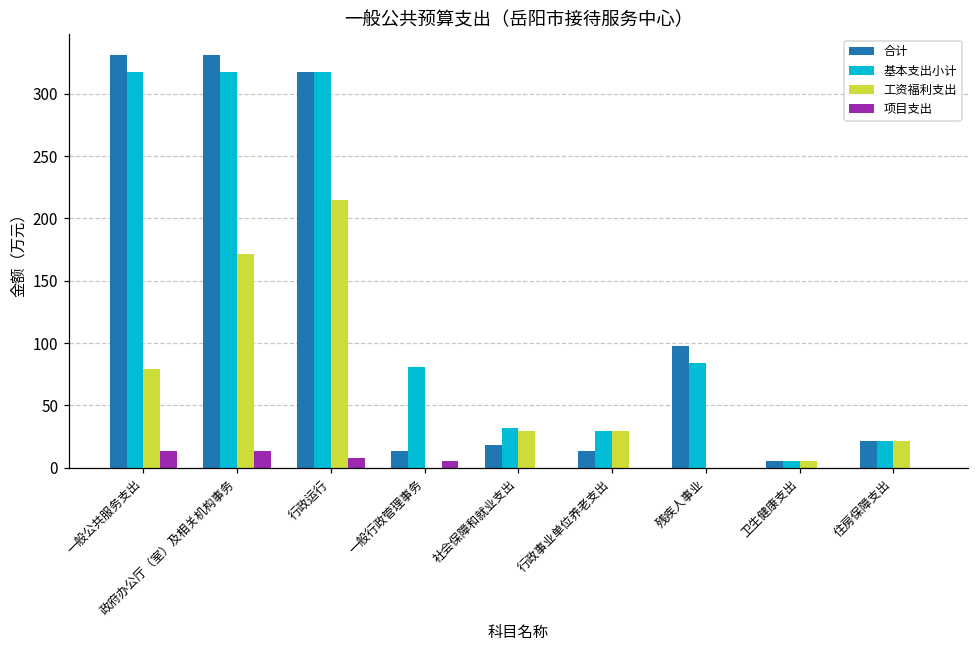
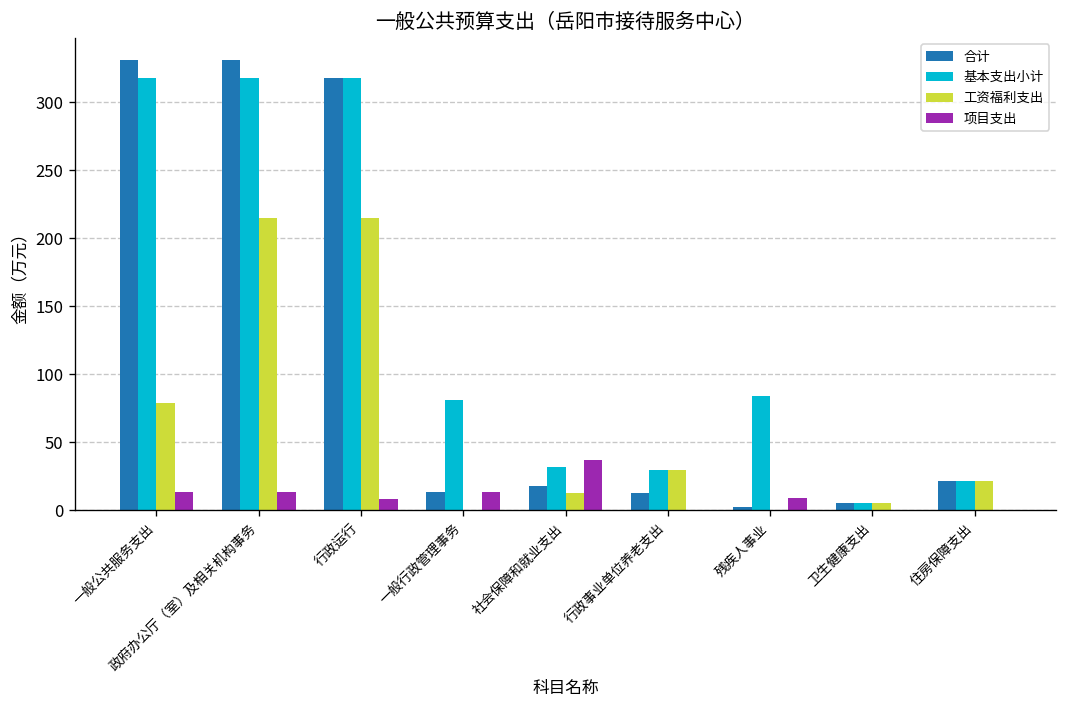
工资福利支出, 政府办公厅（室）及相关机构事务: 172 -> 215
项目支出, 一般行政管理事务: 5 -> 13
工资福利支出, 社会保障和就业支出: 30 -> 13
项目支出, 社会保障和就业支出: 0 -> 37
合计, 残疾人事业: 97 -> 2
项目支出, 残疾人事业: 0 -> 9
